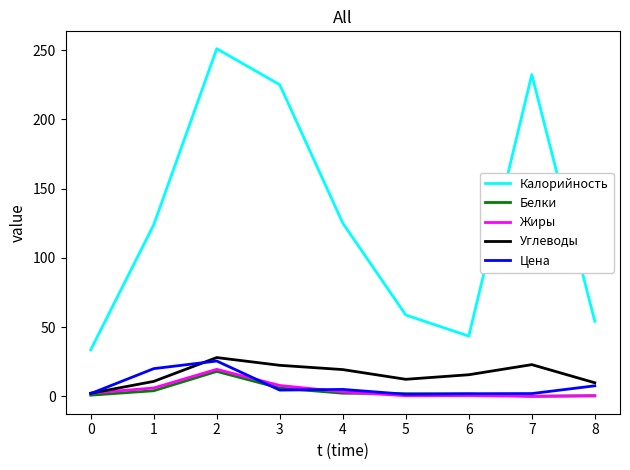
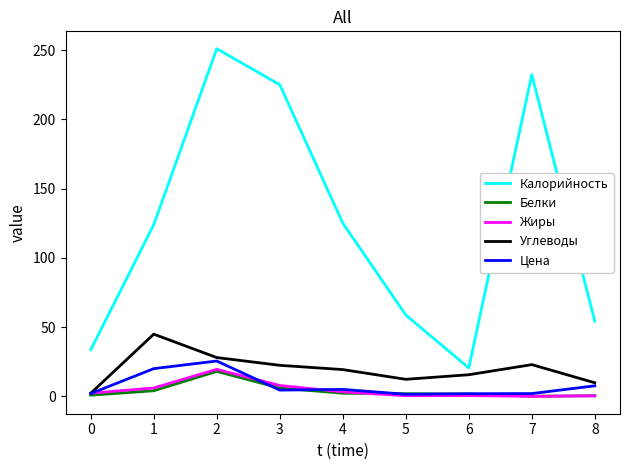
Углеводы, 1: 11 -> 45
Калорийность, 6: 44 -> 21
